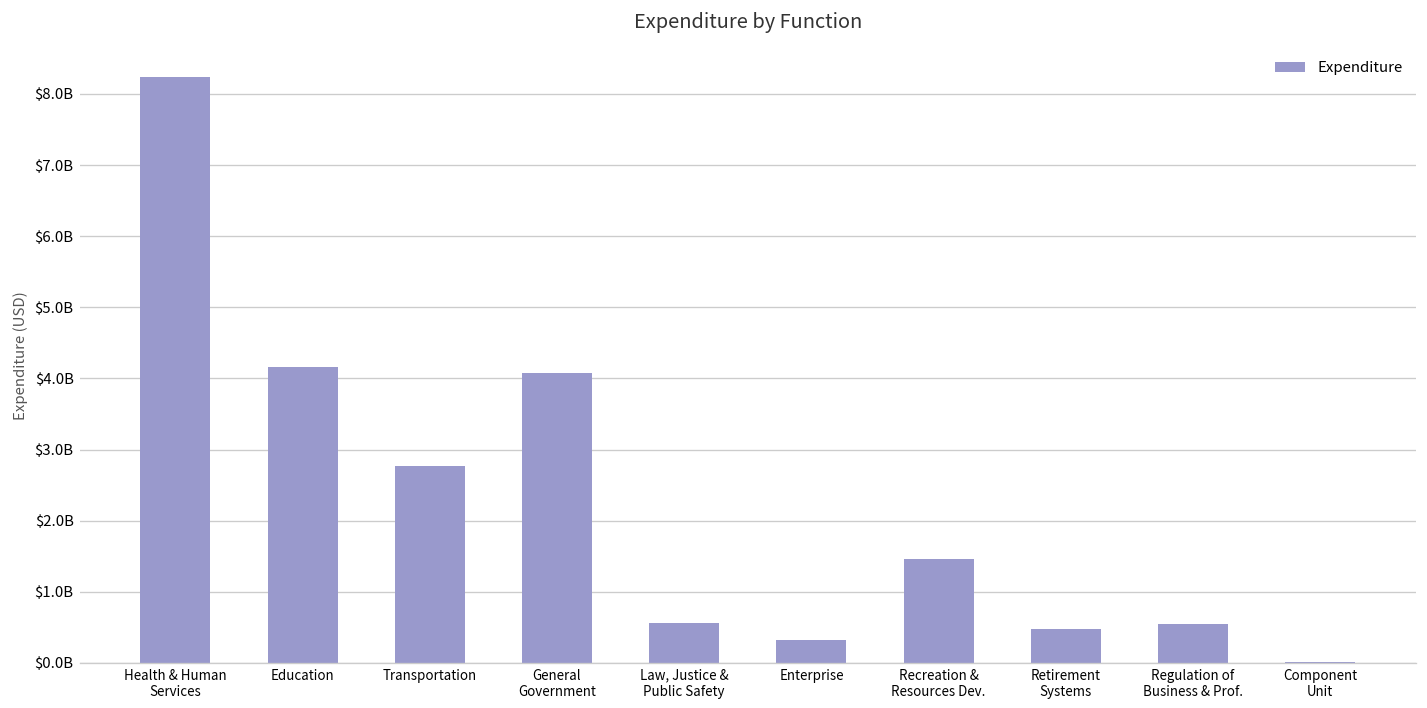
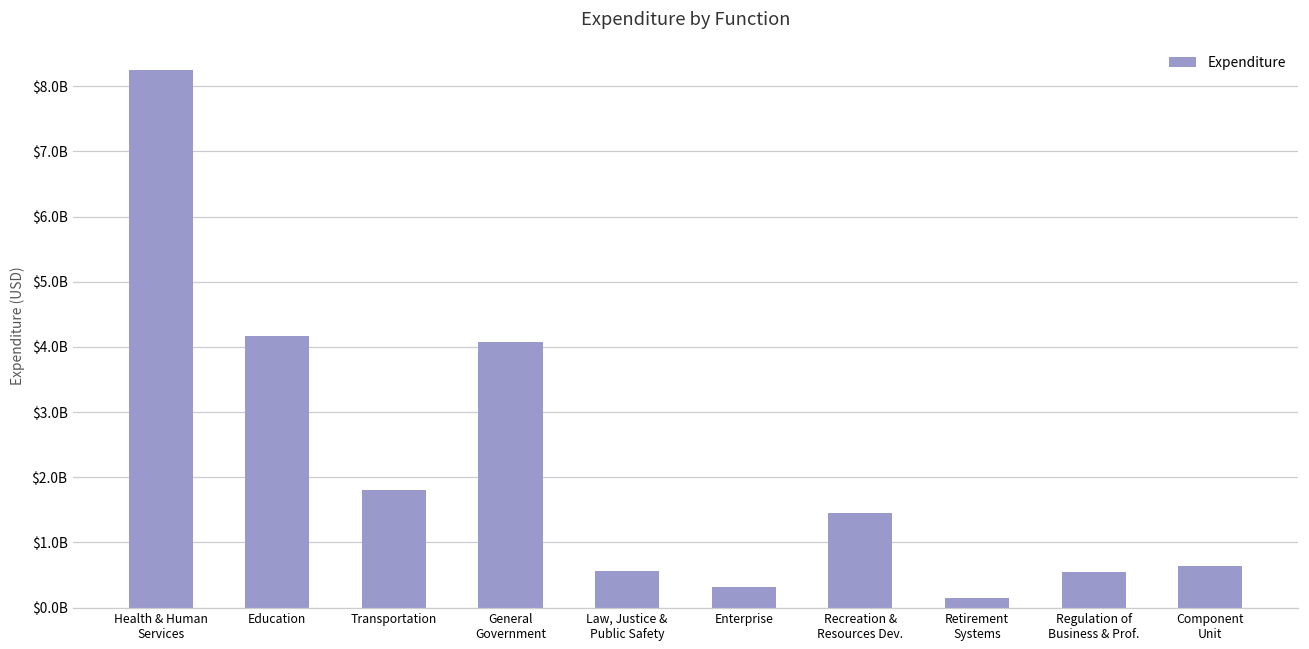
Transportation: $2800000000 -> $1800000000
Retirement Systems: $500000000 -> $200000000
Component Unit: $0 -> $600000000
